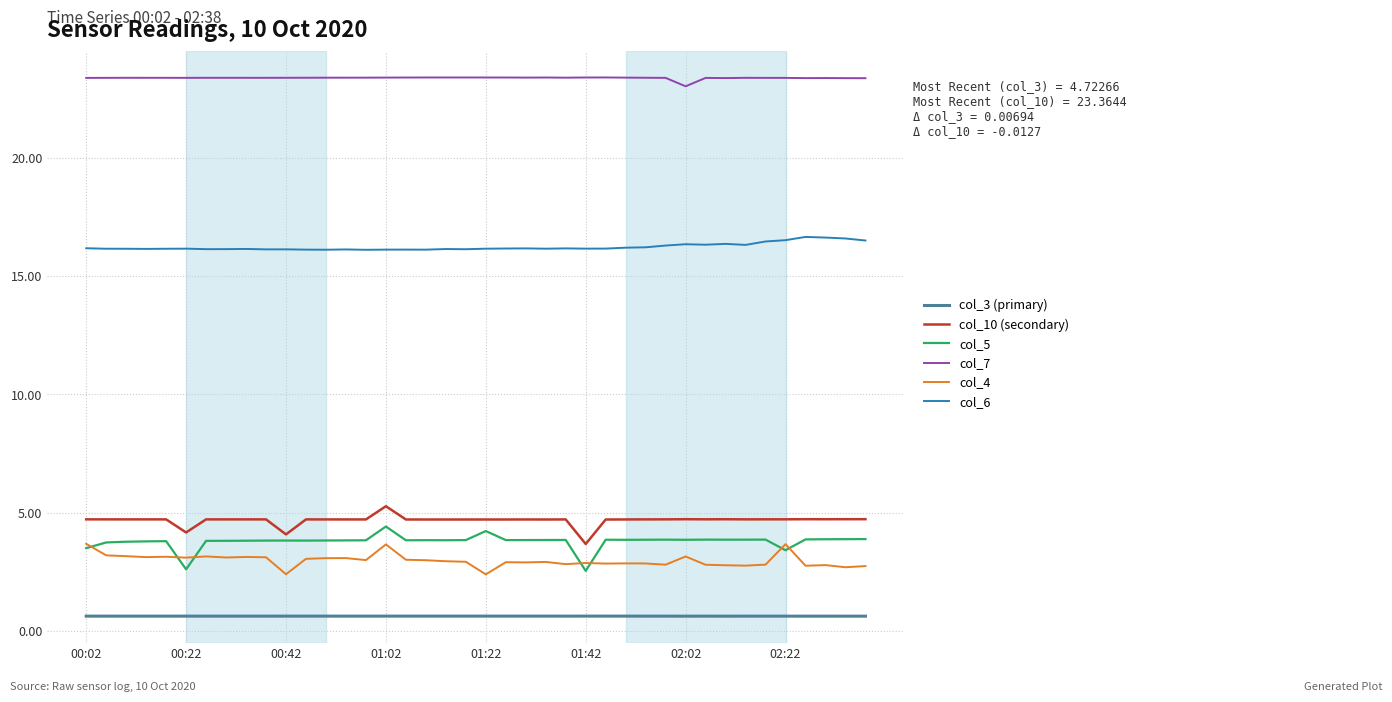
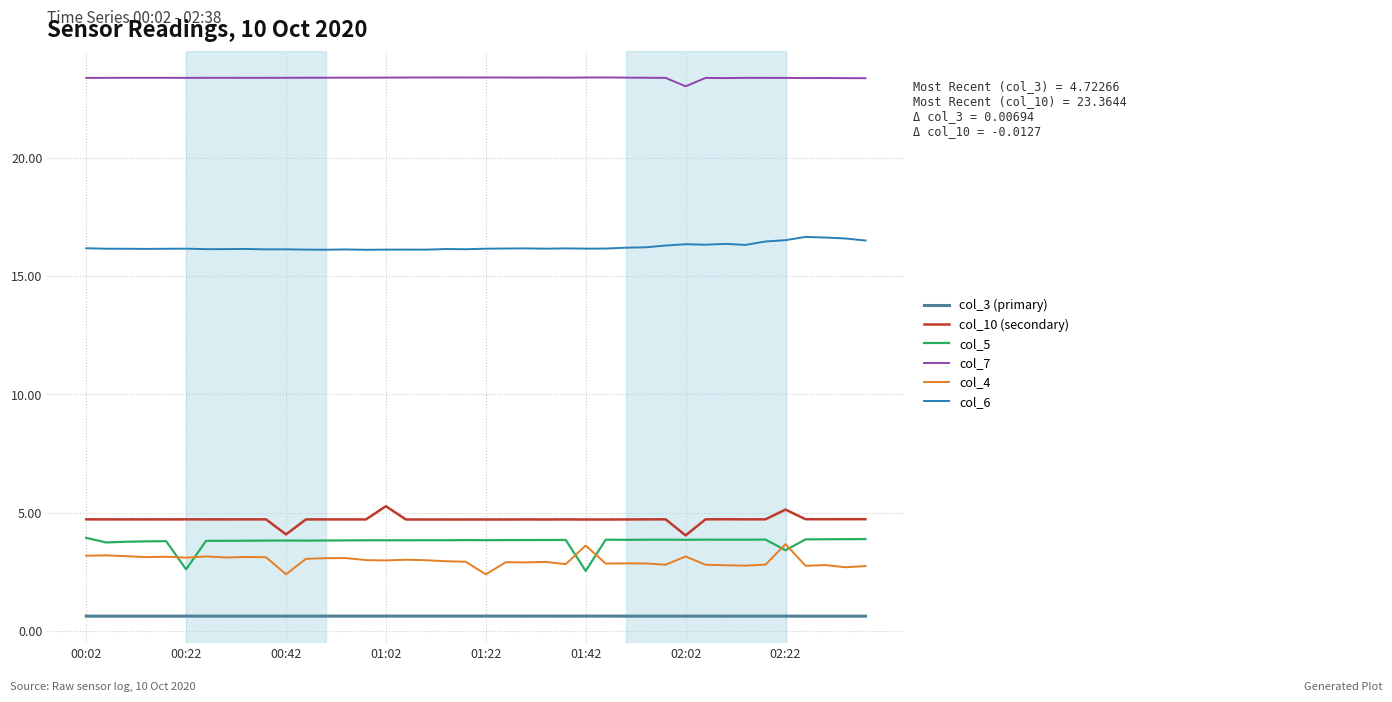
col_5, 00:02: 3.5 -> 3.9
col_4, 00:02: 3.7 -> 3.2
col_10 (secondary), 00:22: 4.2 -> 4.7
col_5, 01:02: 4.4 -> 3.8
col_4, 01:02: 3.7 -> 3.0
col_5, 01:22: 4.2 -> 3.8
col_10 (secondary), 01:42: 3.7 -> 4.7
col_4, 01:42: 2.9 -> 3.6
col_10 (secondary), 02:02: 4.7 -> 4.0
col_10 (secondary), 02:22: 4.7 -> 5.1
